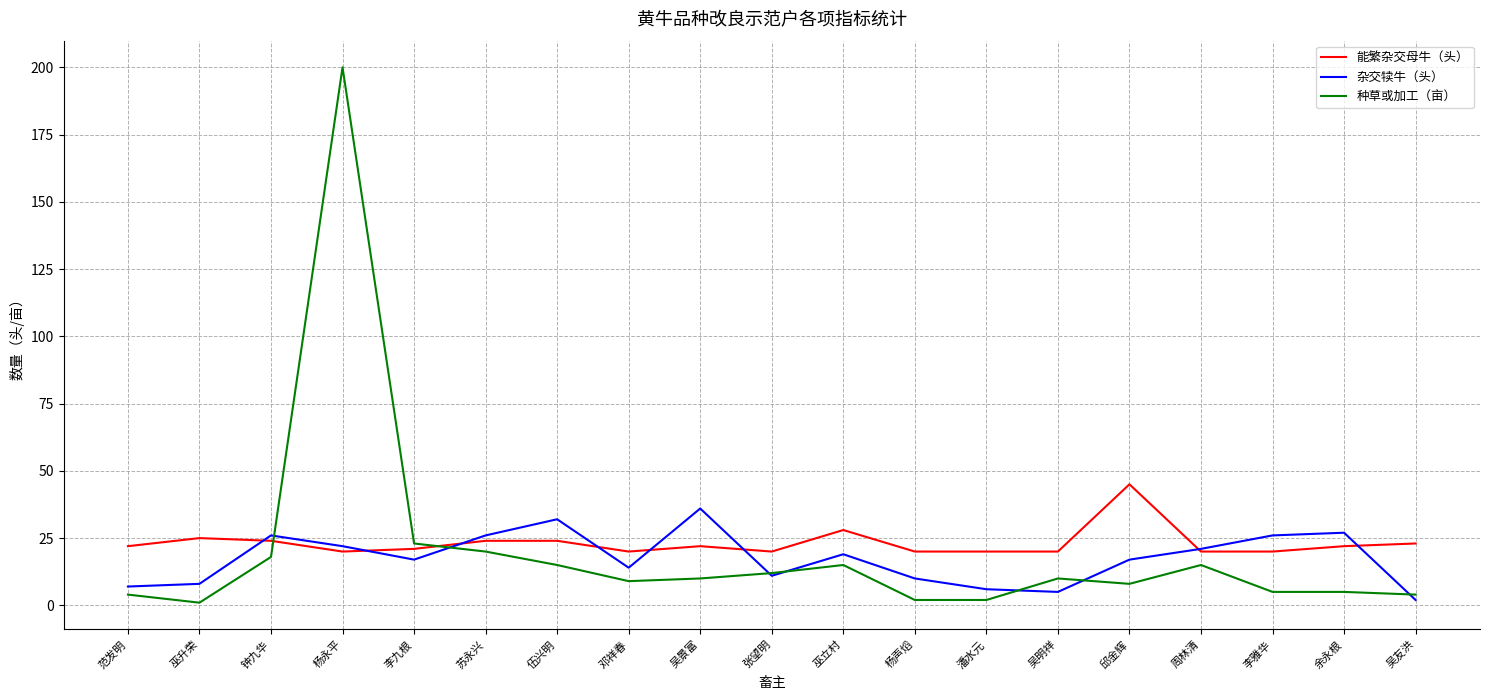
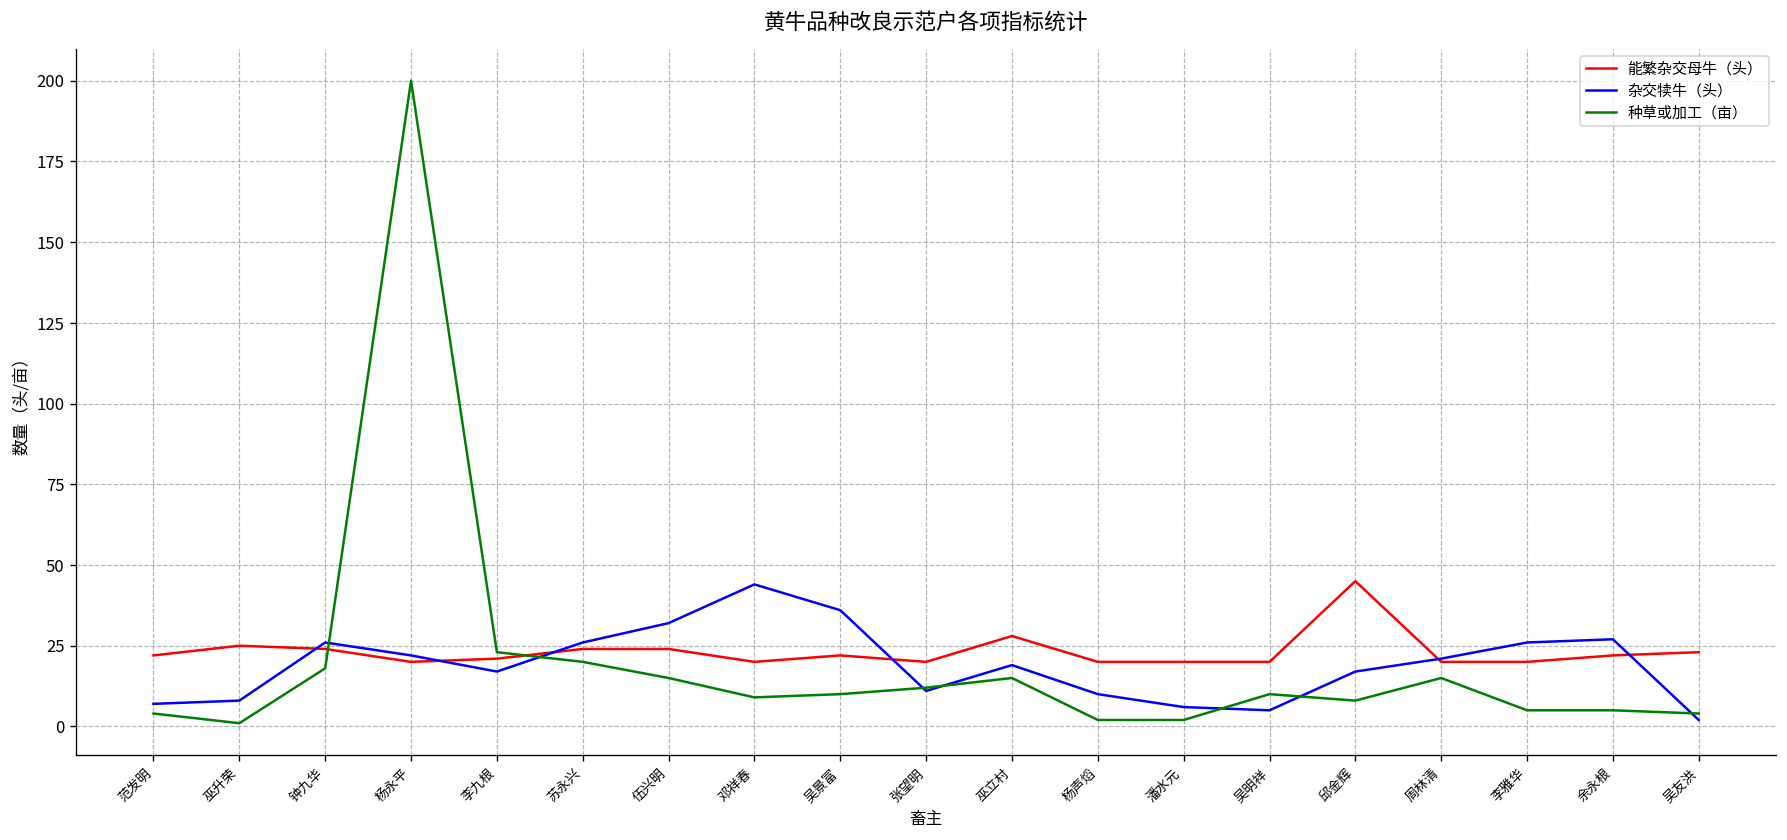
杂交犊牛（头）, 邓祥春: 14 -> 44
